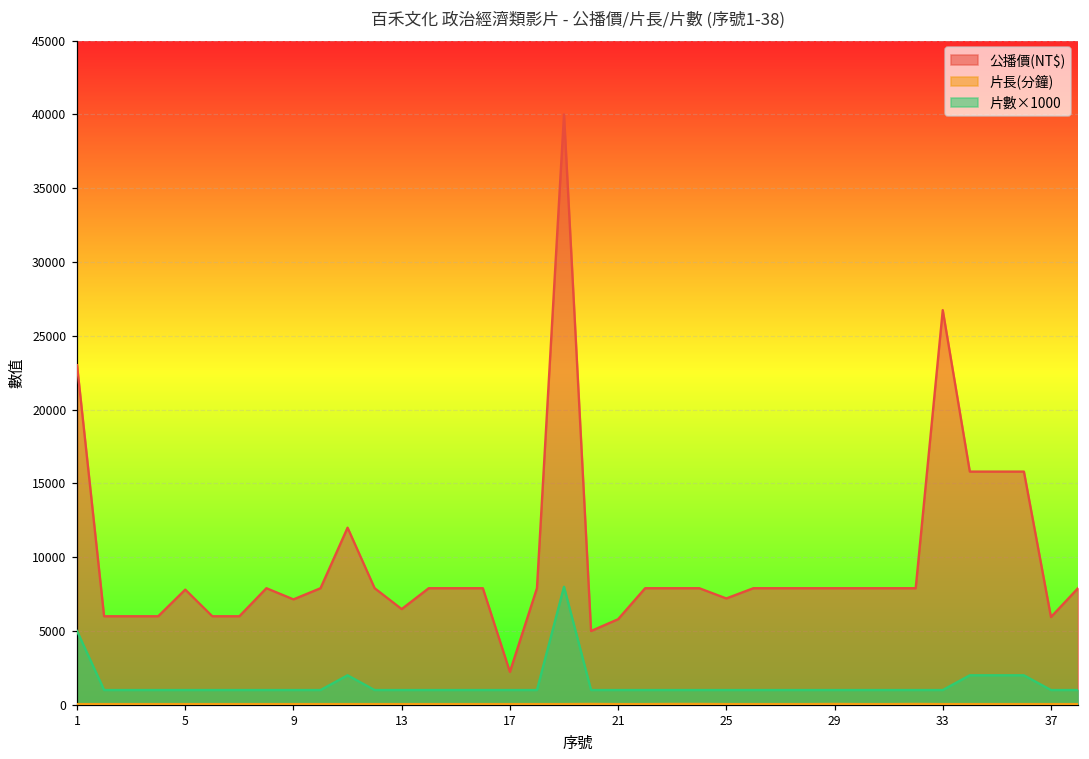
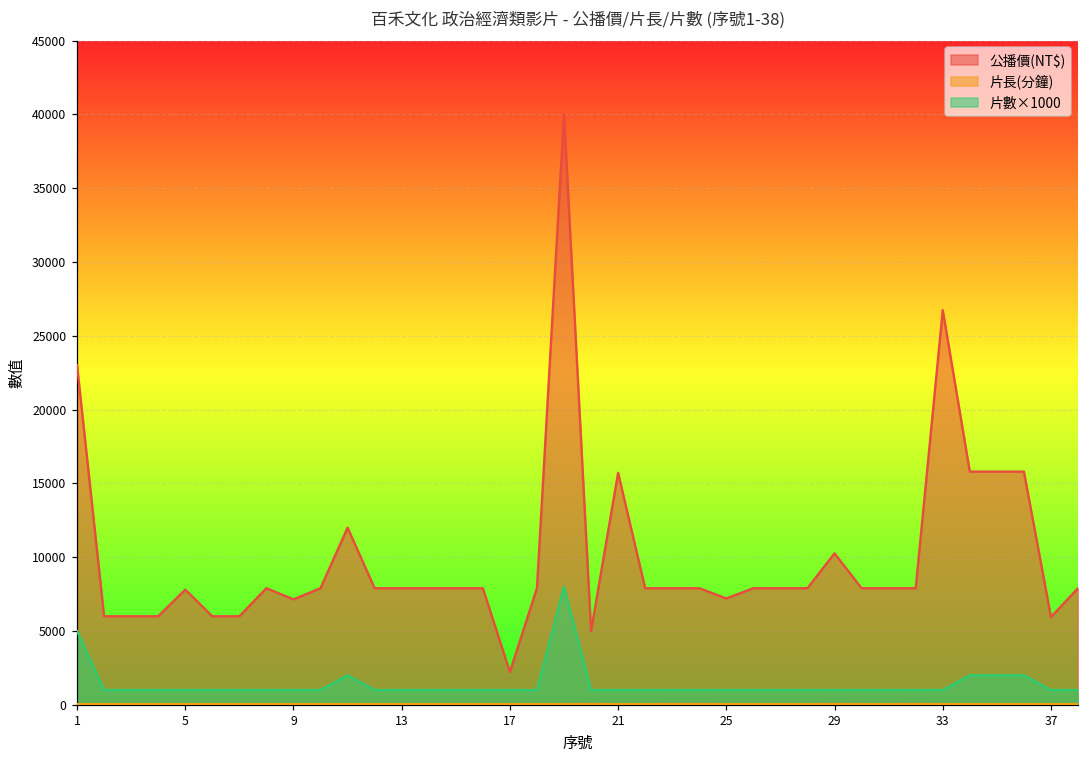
公播價(NT$), 13: 6500 -> 7900
公播價(NT$), 21: 5800 -> 15700
公播價(NT$), 29: 7900 -> 10300
